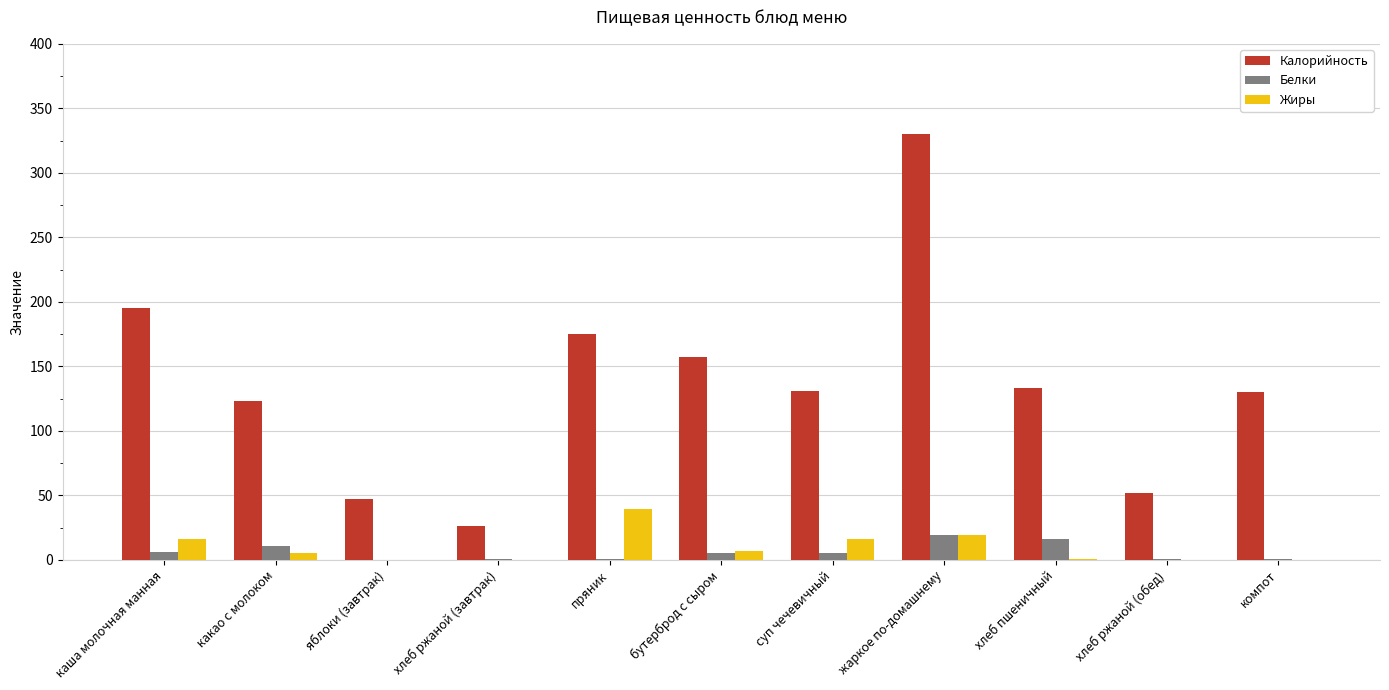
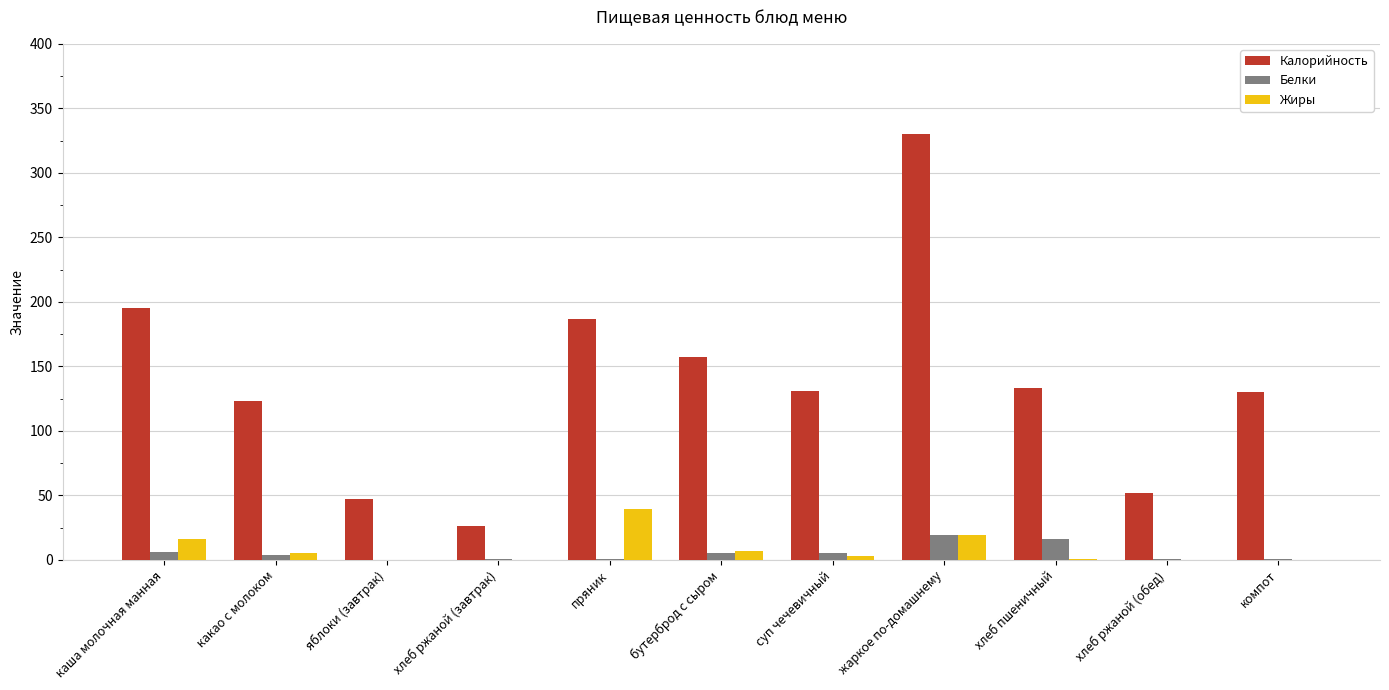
Белки, какао с молоком: 11 -> 4
Калорийность, пряник: 175 -> 187
Жиры, суп чечевичный: 16 -> 3
